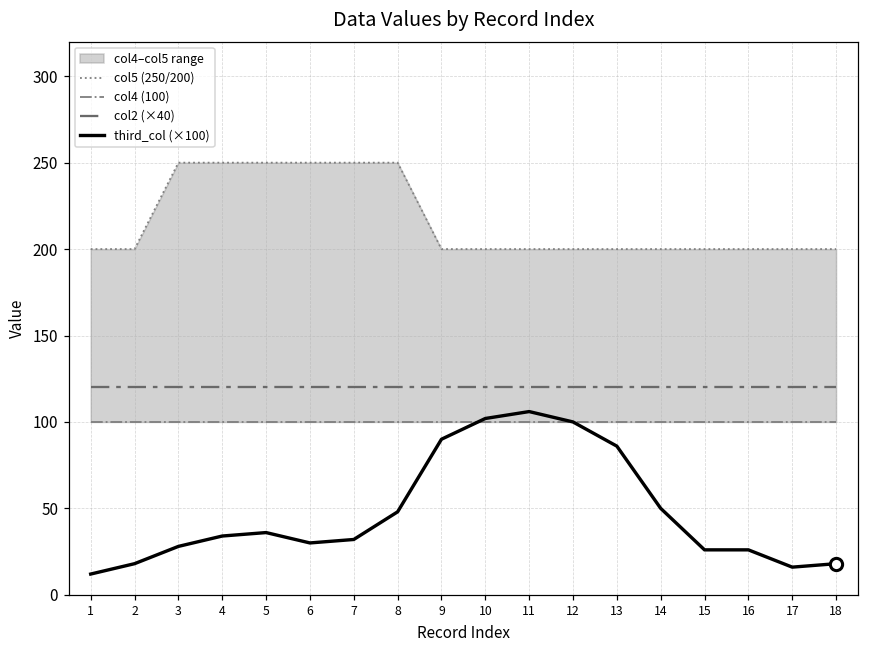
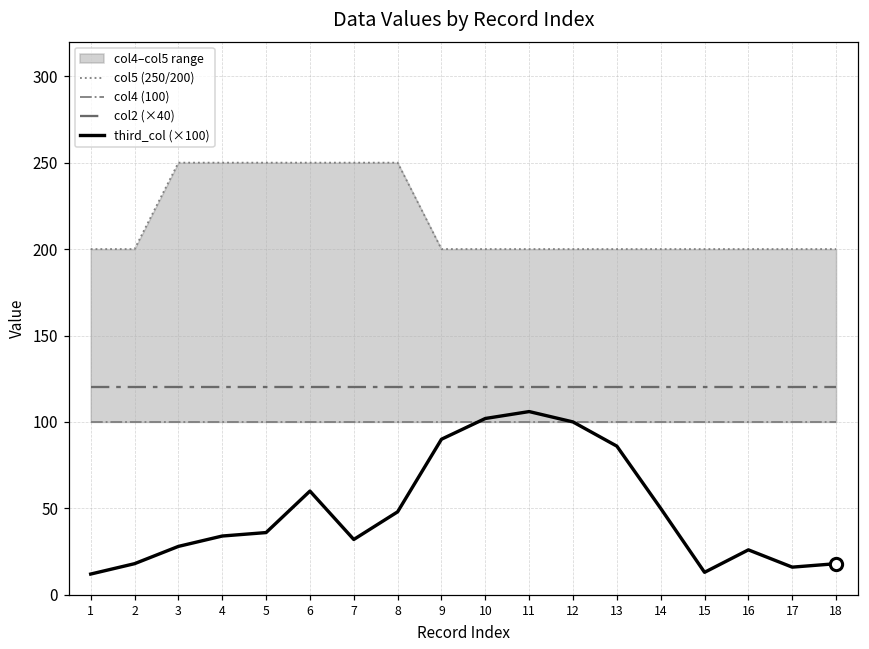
third_col (×100), 6: 30 -> 60
third_col (×100), 15: 26 -> 13
